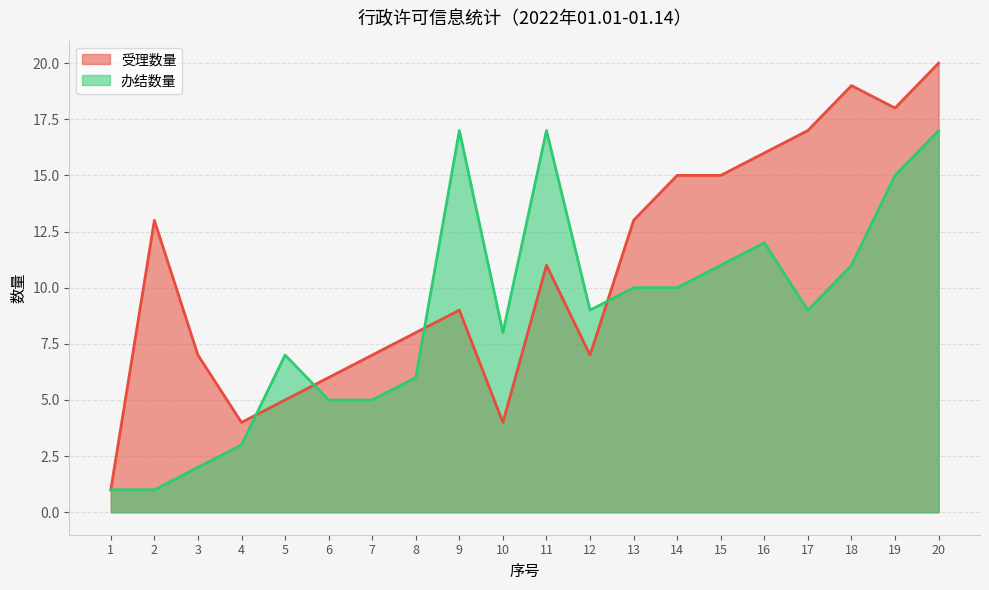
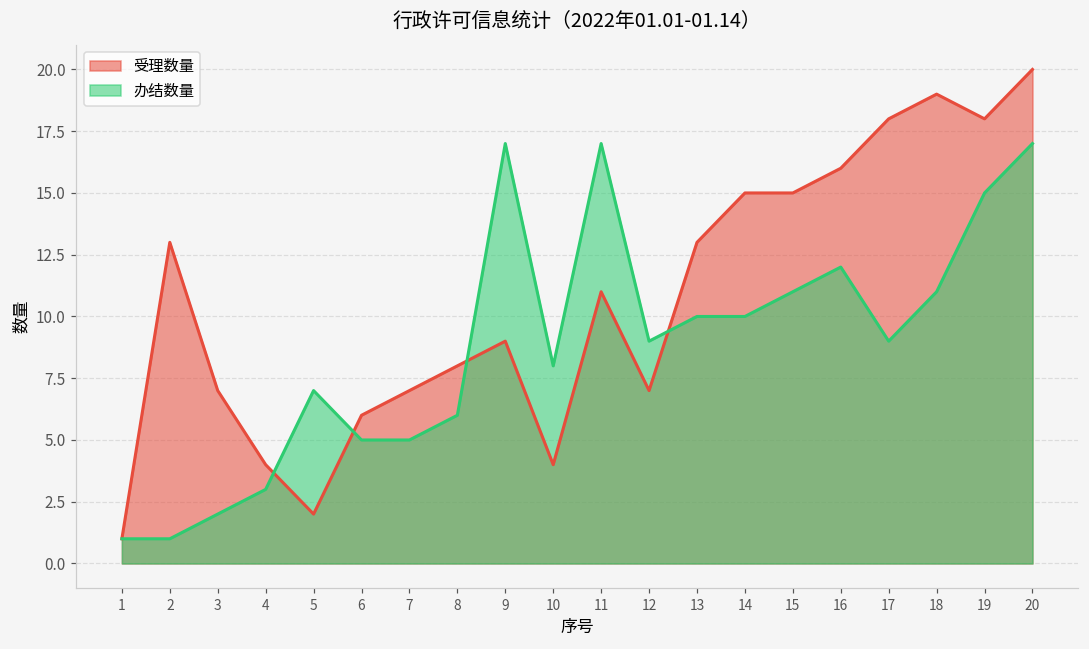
受理数量, 5: 5 -> 2
受理数量, 17: 17 -> 18
